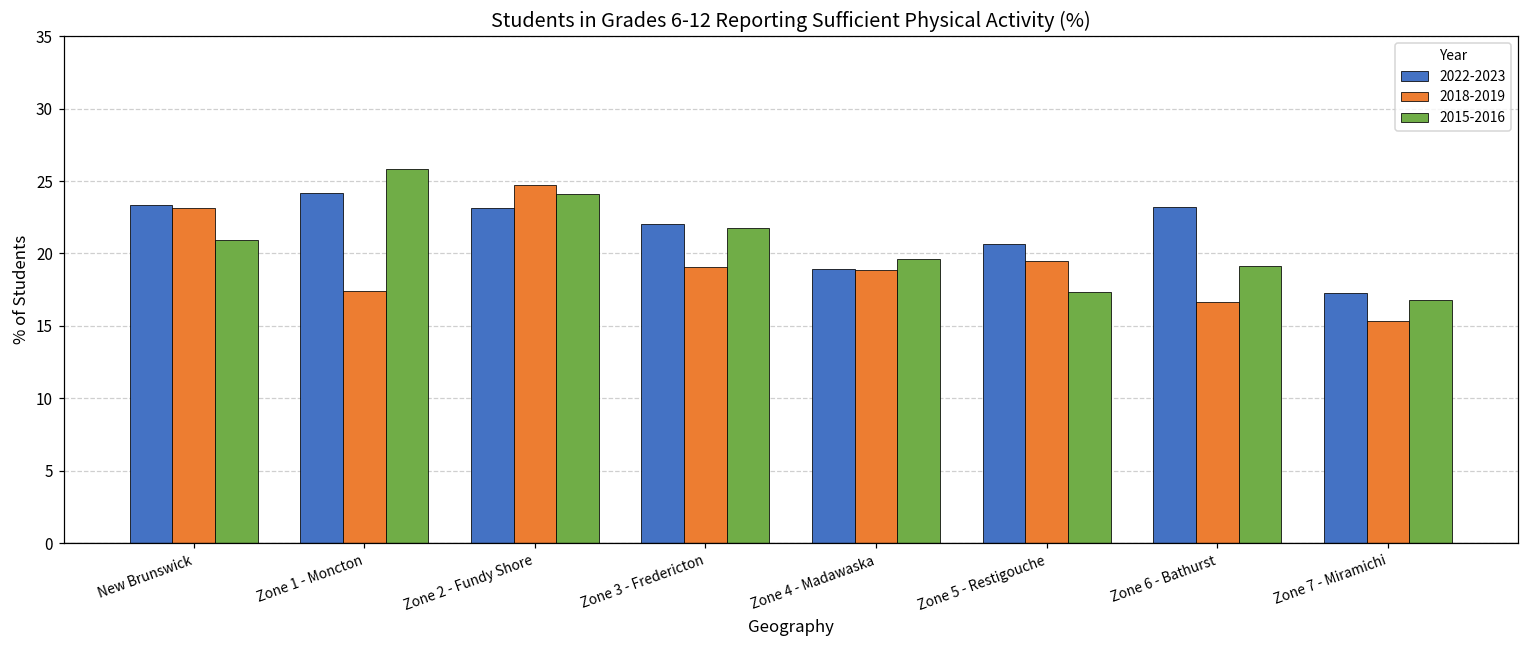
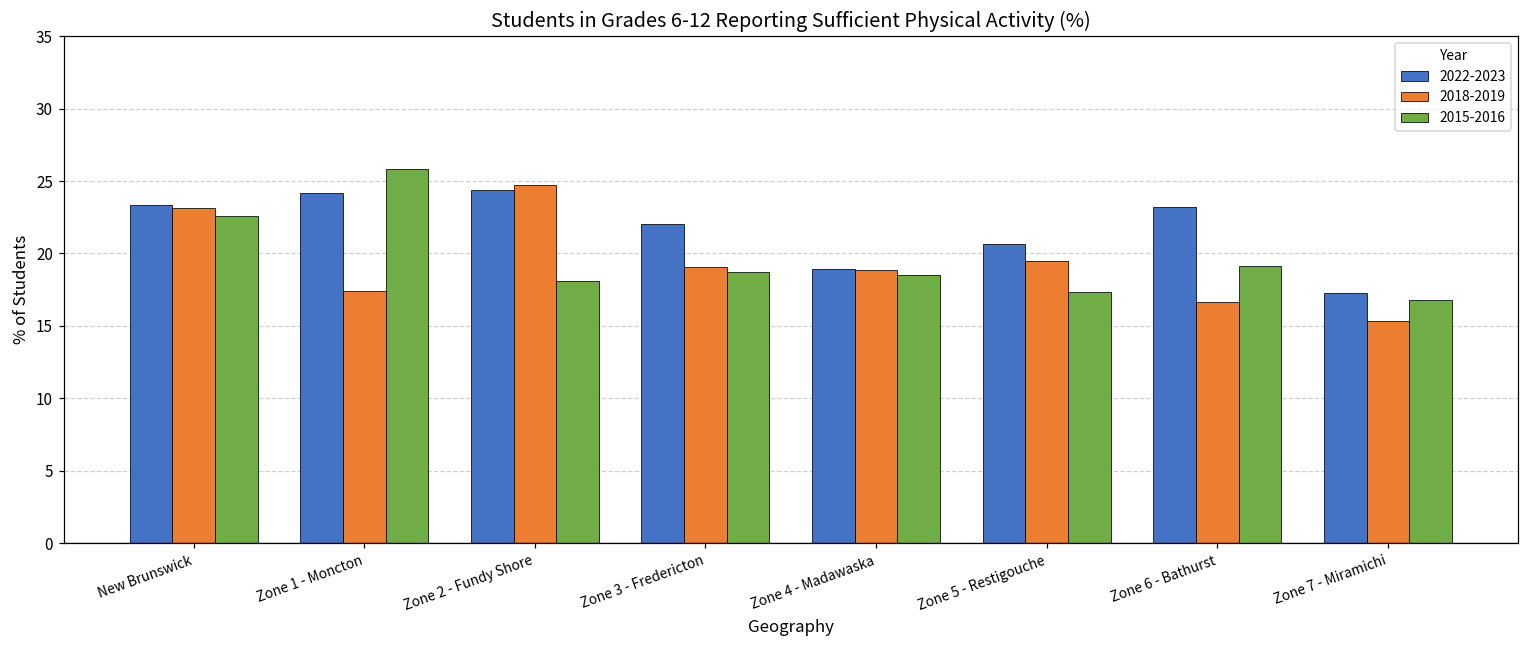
2015-2016, New Brunswick: 20.9 -> 22.6
2022-2023, Zone 2 - Fundy Shore: 23.1 -> 24.4
2015-2016, Zone 2 - Fundy Shore: 24.1 -> 18.1
2015-2016, Zone 3 - Fredericton: 21.8 -> 18.7
2015-2016, Zone 4 - Madawaska: 19.6 -> 18.5
